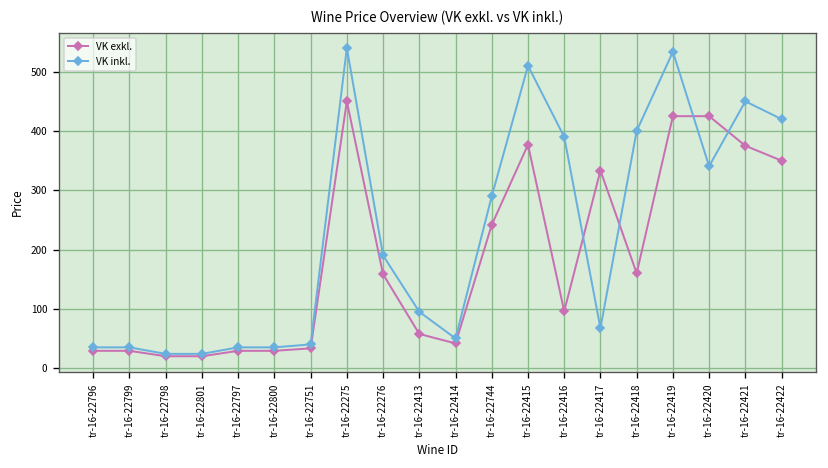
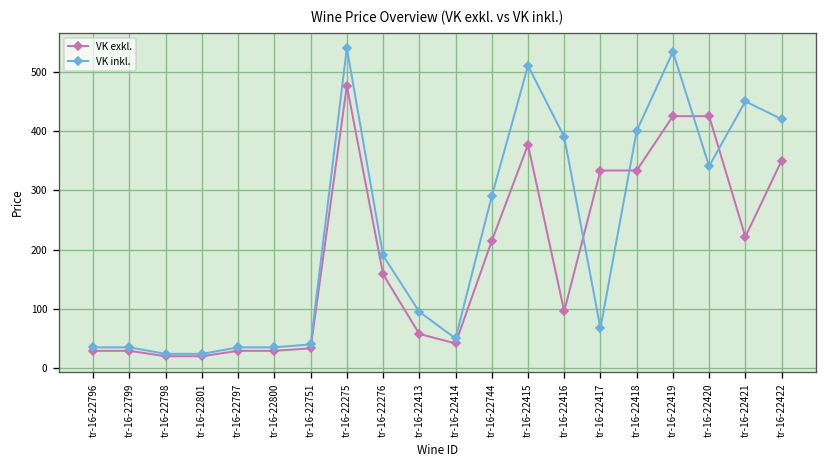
VK exkl., tr-16-22275: 450 -> 480
VK exkl., tr-16-22744: 240 -> 210
VK exkl., tr-16-22418: 160 -> 330
VK exkl., tr-16-22421: 380 -> 220
